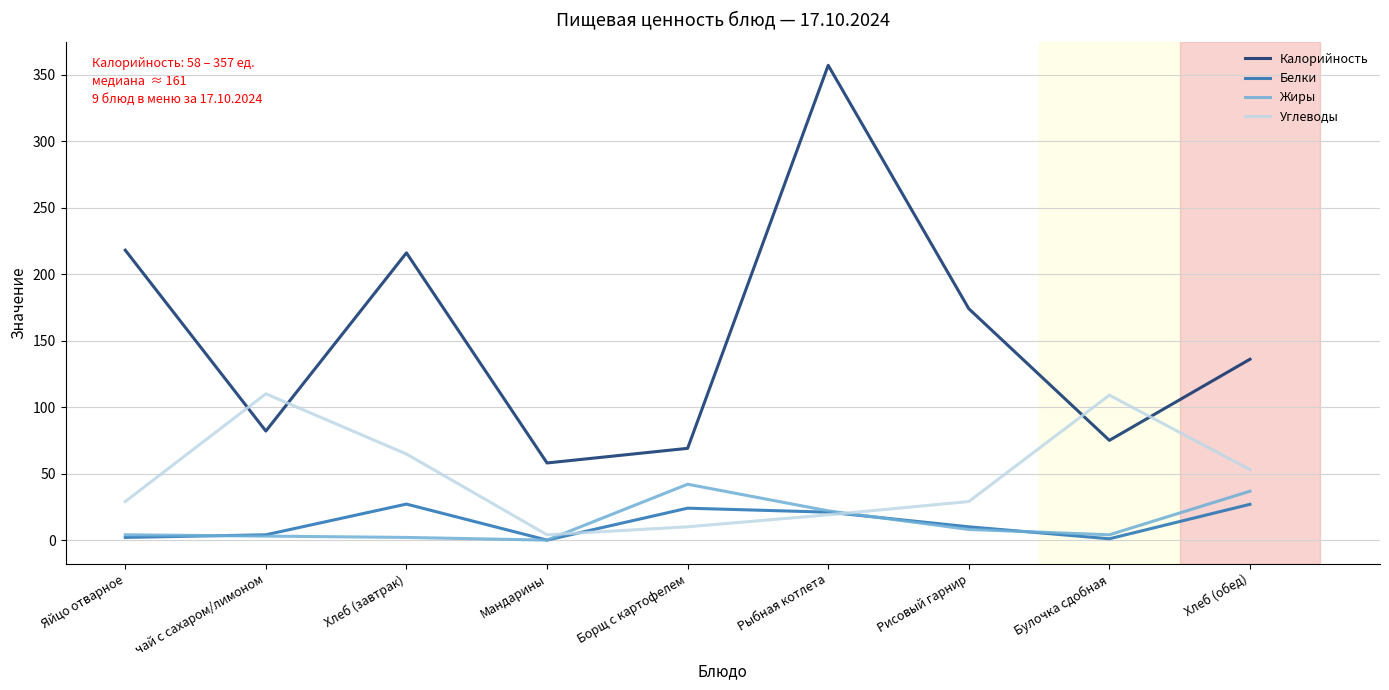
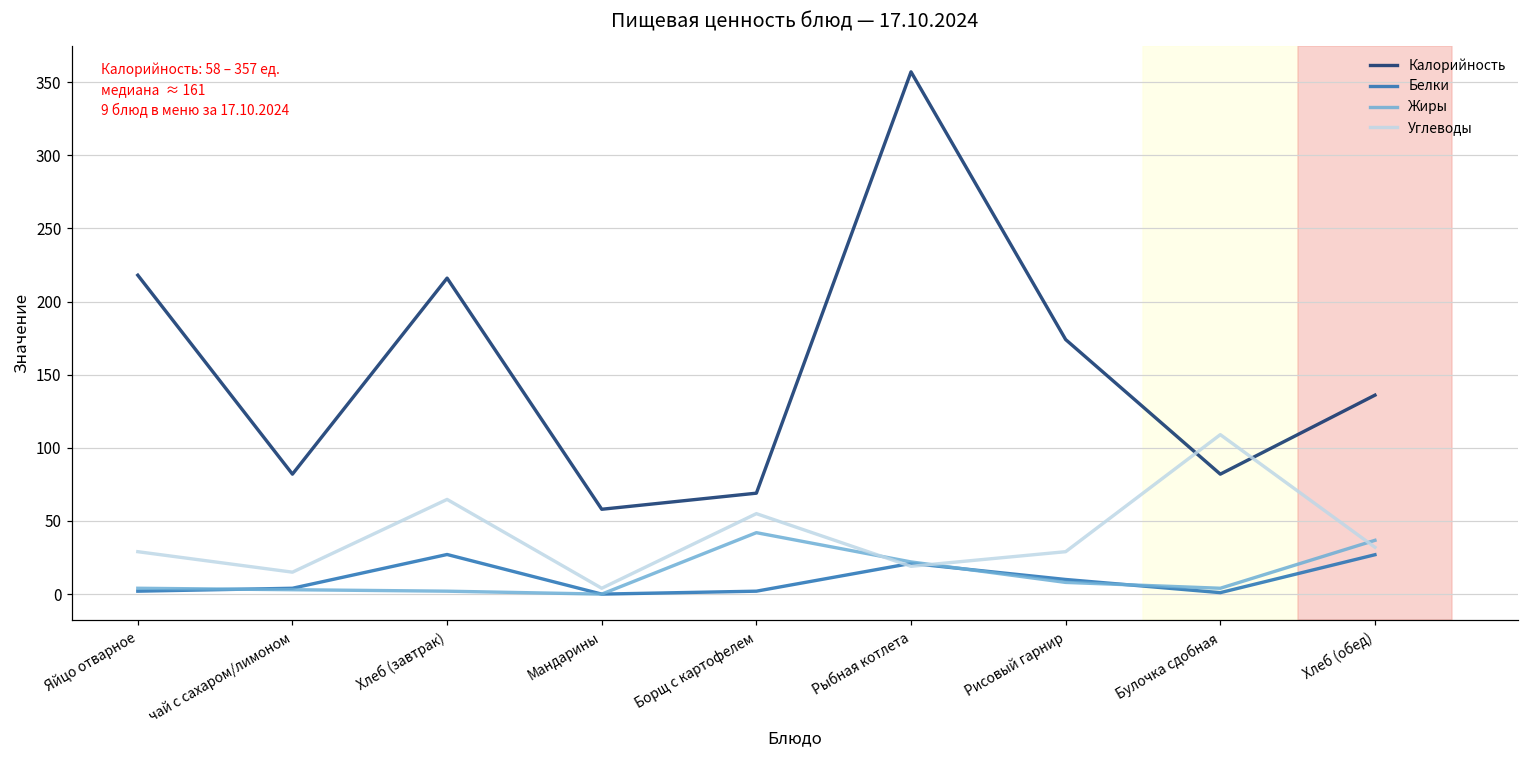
Углеводы, чай с сахаром/лимоном: 110 -> 15
Белки, Борщ с картофелем: 24 -> 2
Углеводы, Борщ с картофелем: 10 -> 55
Калорийность, Булочка сдобная: 75 -> 82
Углеводы, Хлеб (обед): 53 -> 32
